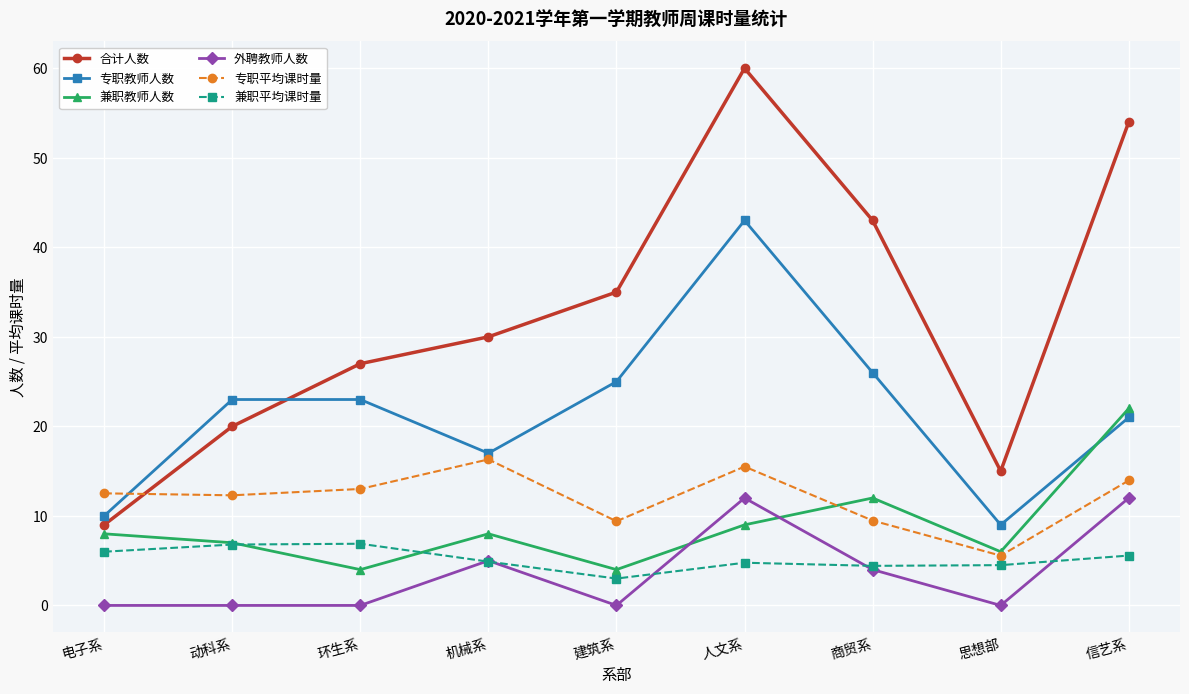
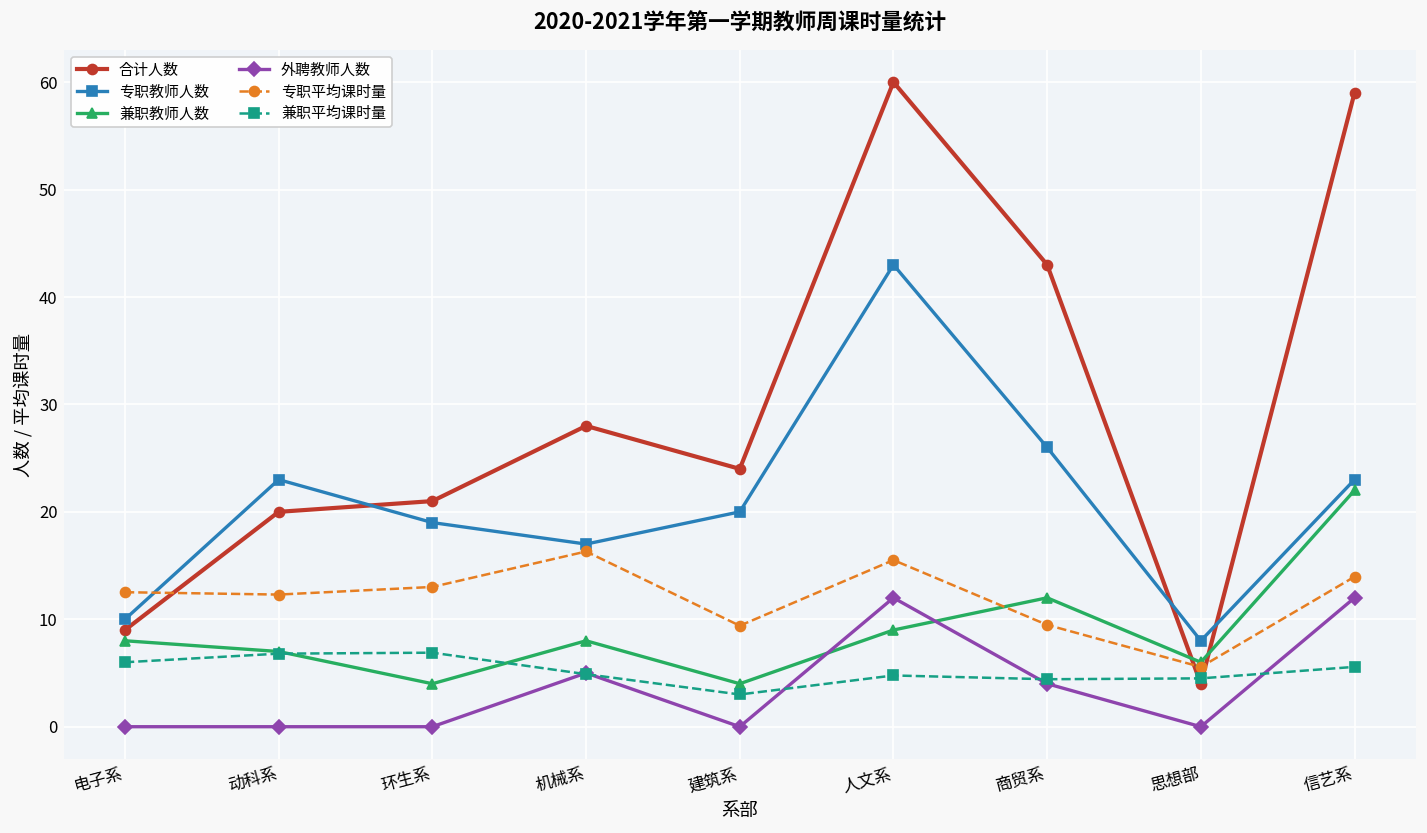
合计人数, 环生系: 27 -> 21
专职教师人数, 环生系: 23 -> 19
合计人数, 机械系: 30 -> 28
合计人数, 建筑系: 35 -> 24
专职教师人数, 建筑系: 25 -> 20
合计人数, 思想部: 15 -> 4
专职教师人数, 思想部: 9 -> 8
合计人数, 信艺系: 54 -> 59
专职教师人数, 信艺系: 21 -> 23
